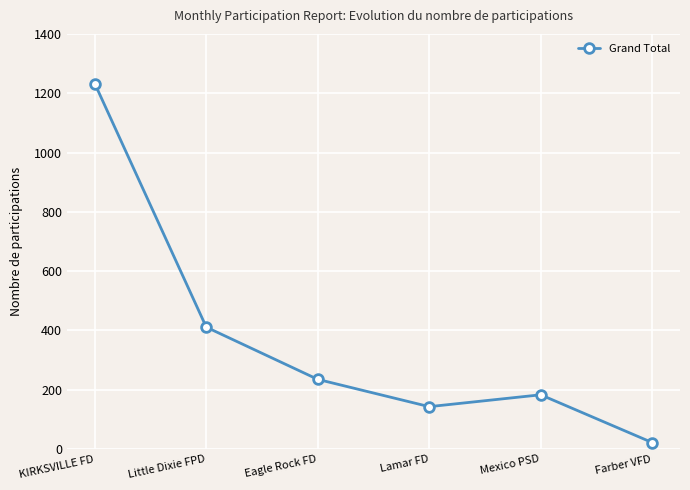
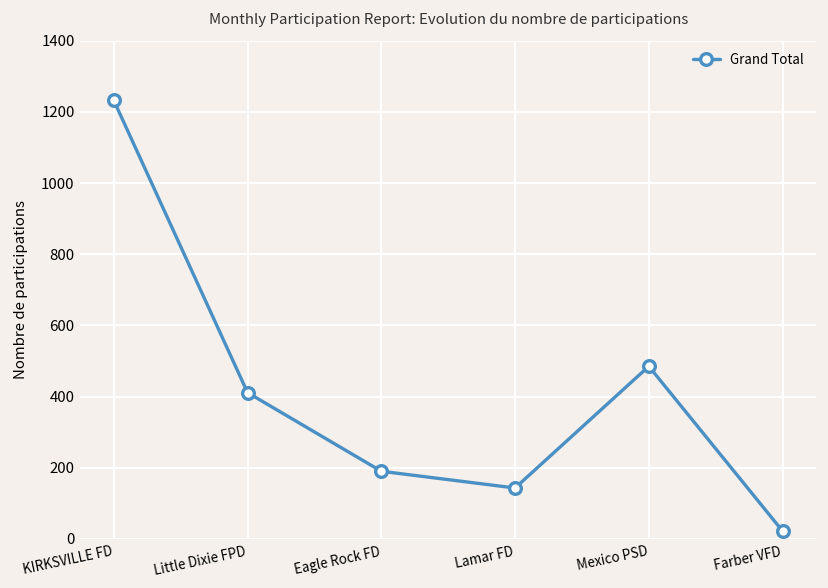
Eagle Rock FD: 240 -> 190
Mexico PSD: 180 -> 490
